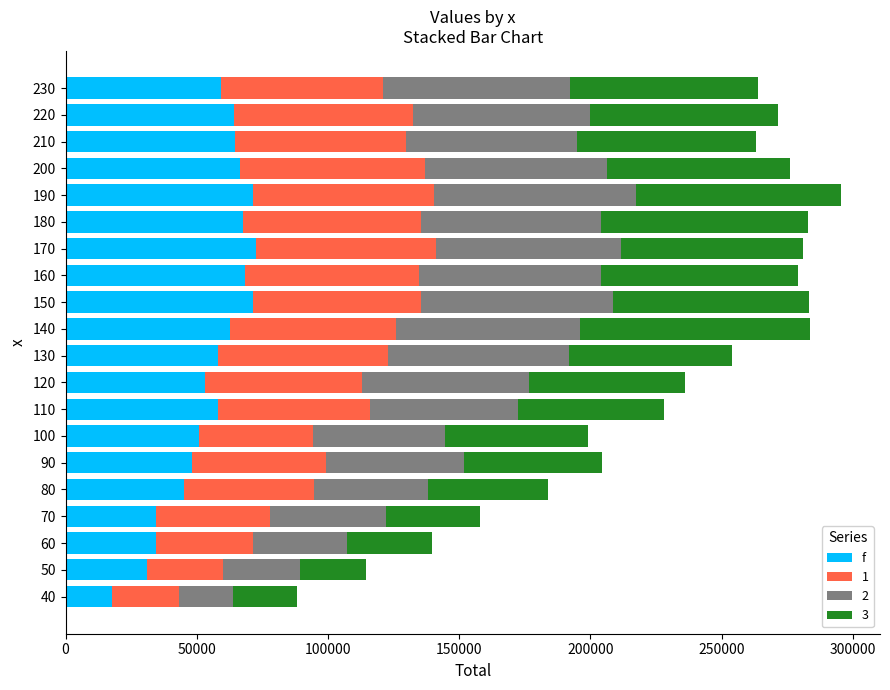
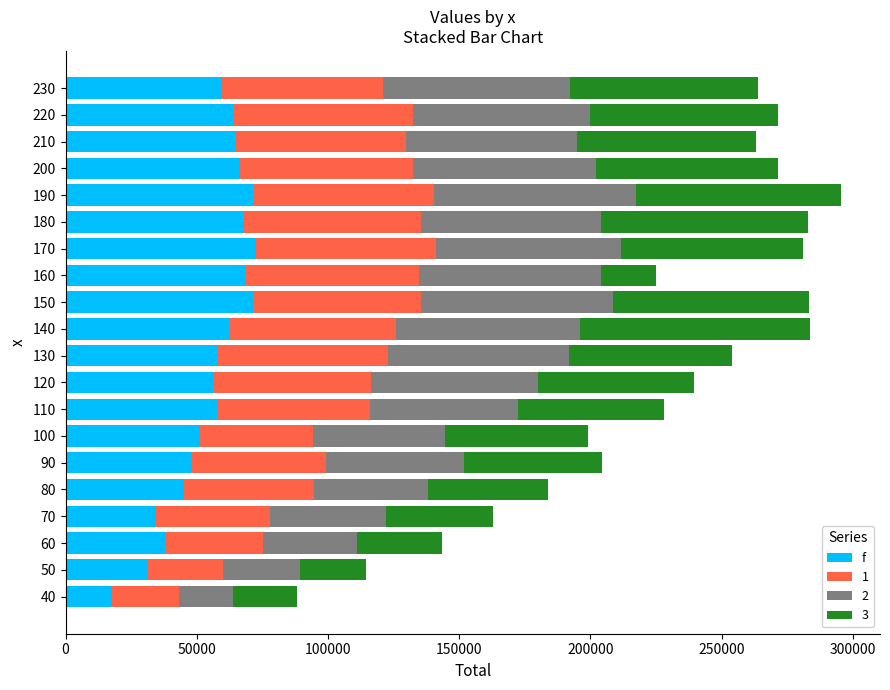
1, 200: 70000 -> 66000
3, 160: 75000 -> 21000
f, 120: 53000 -> 57000
3, 70: 36000 -> 41000
f, 60: 34000 -> 38000
